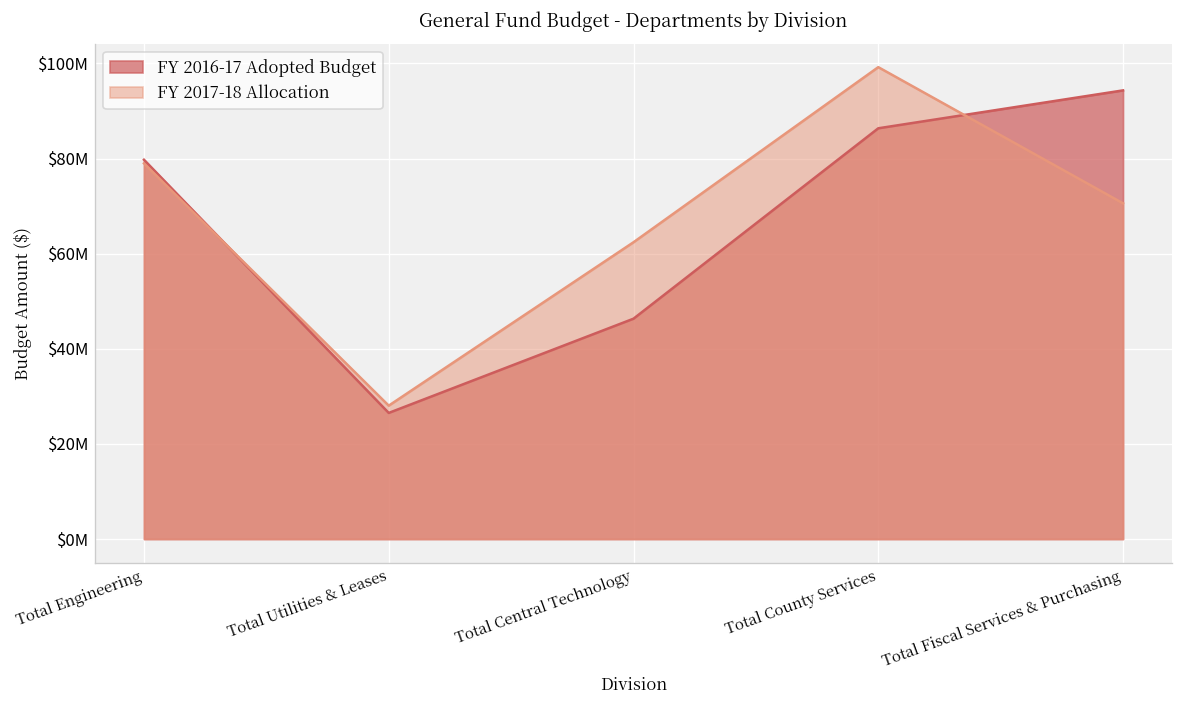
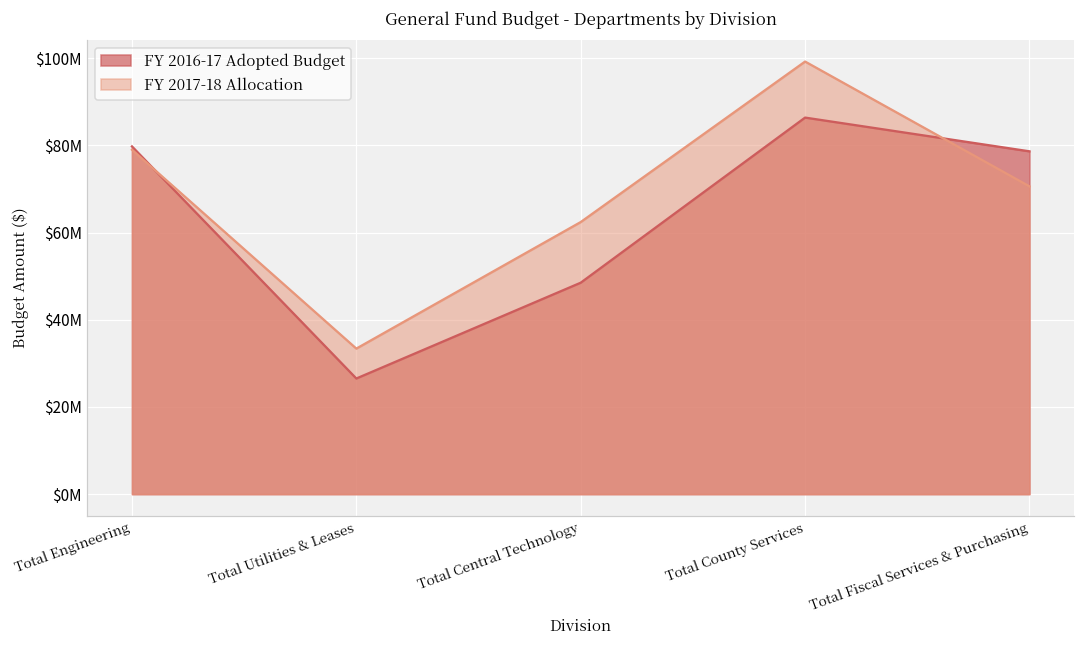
FY 2017-18 Allocation, Total Utilities & Leases: $28000000 -> $33000000
FY 2016-17 Adopted Budget, Total Central Technology: $46000000 -> $48000000
FY 2016-17 Adopted Budget, Total Fiscal Services & Purchasing: $94000000 -> $79000000
